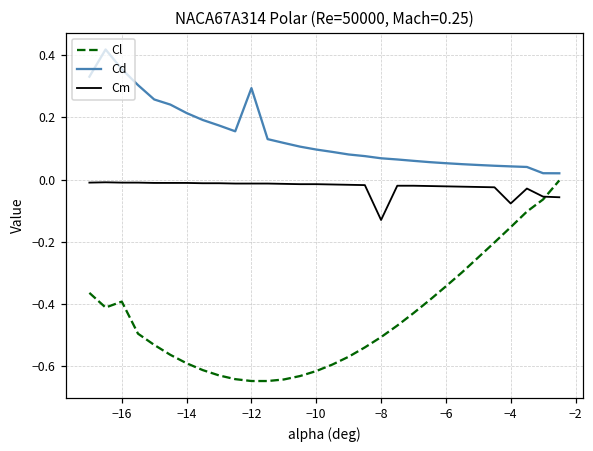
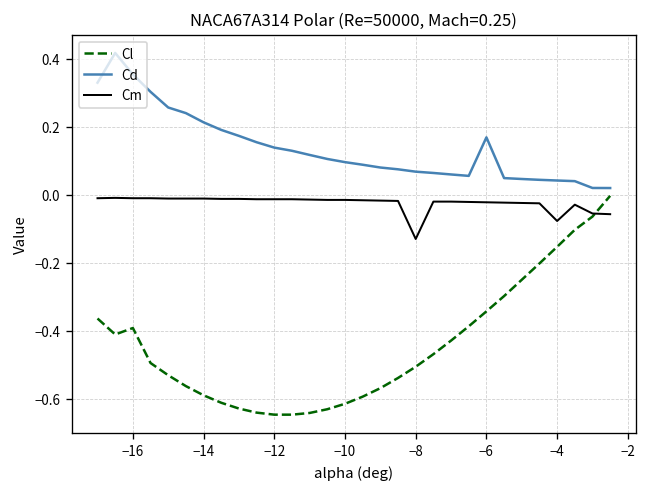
Cd, −12: 0.29 -> 0.14
Cd, −6: 0.05 -> 0.17
